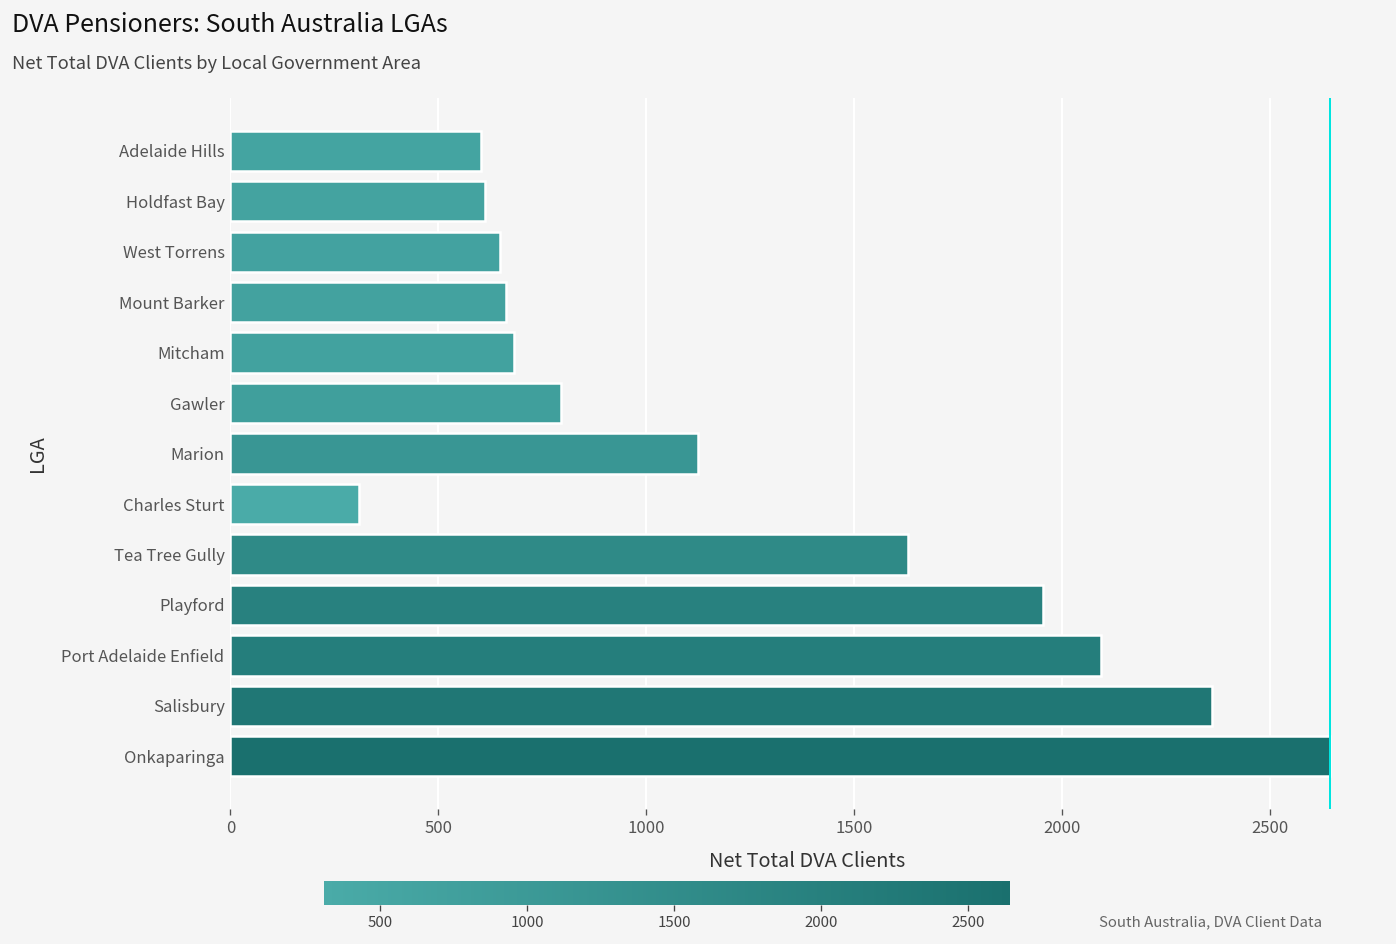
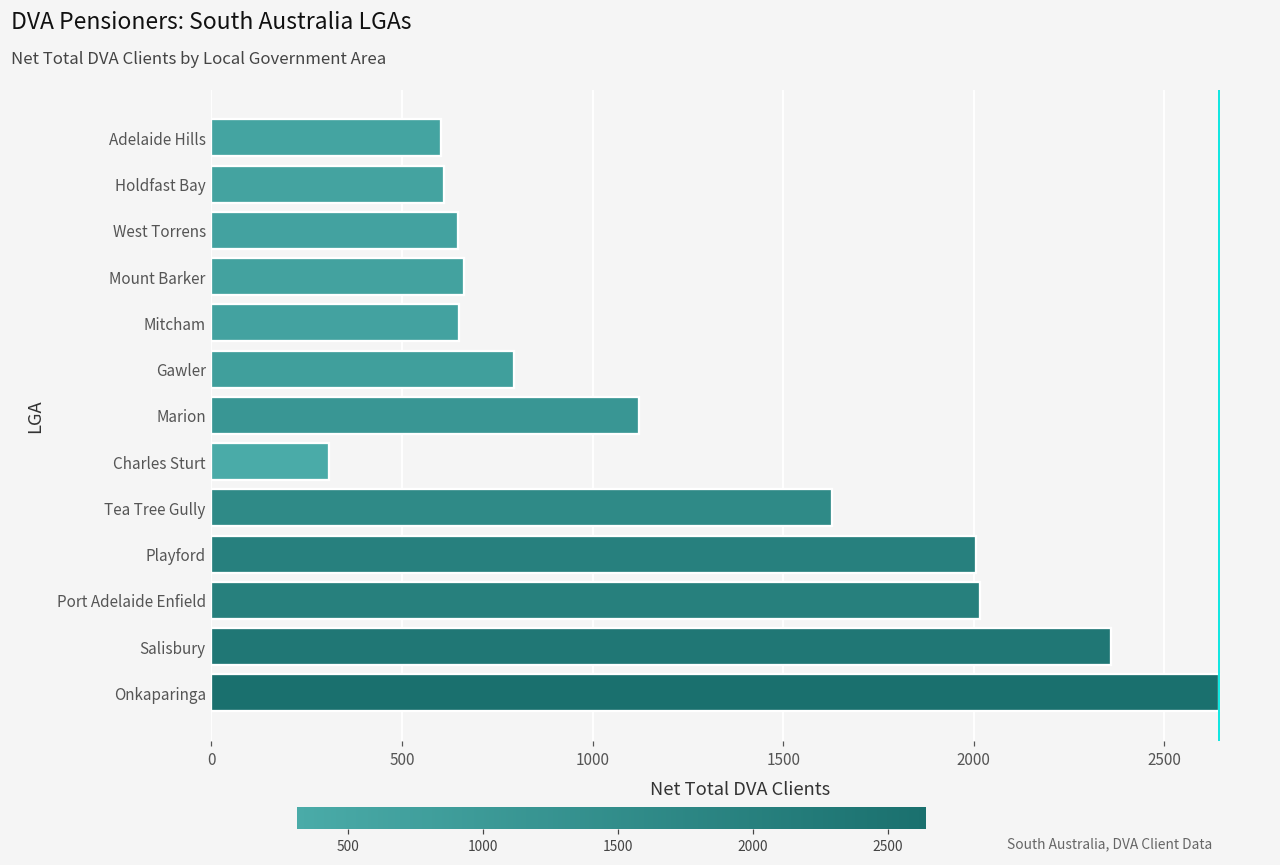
Mitcham: 680 -> 650
Playford: 1950 -> 2010
Port Adelaide Enfield: 2090 -> 2020
